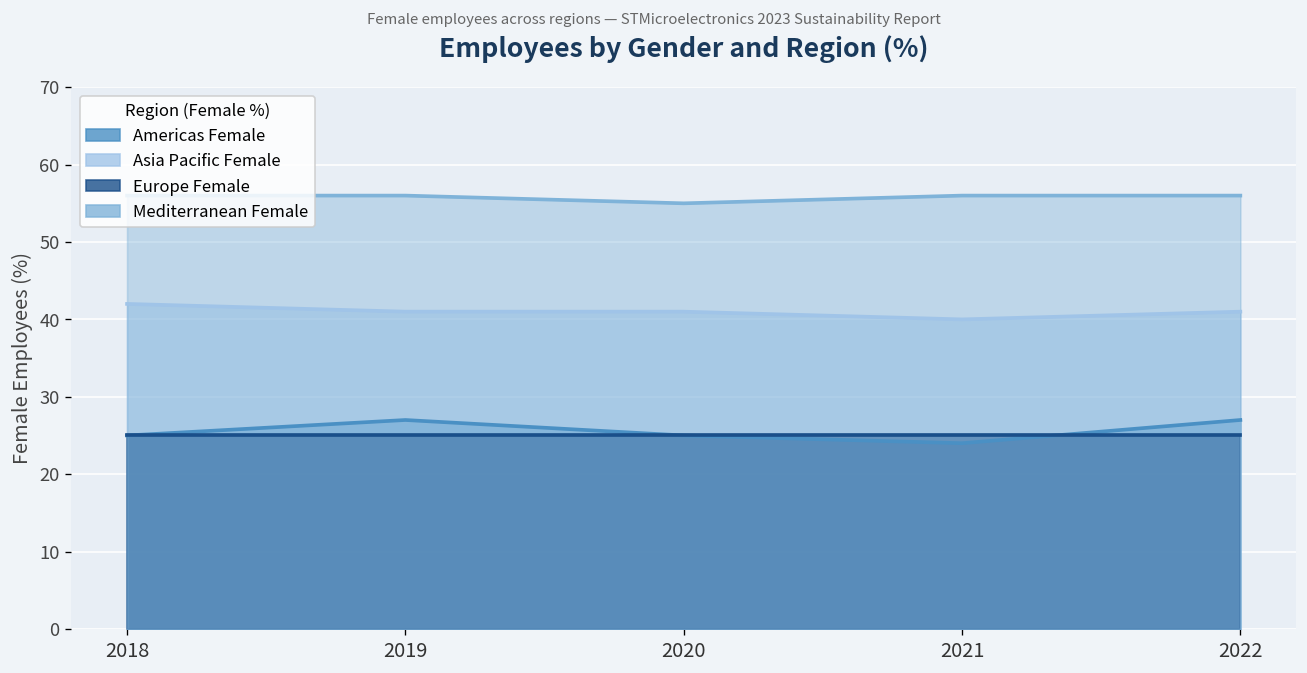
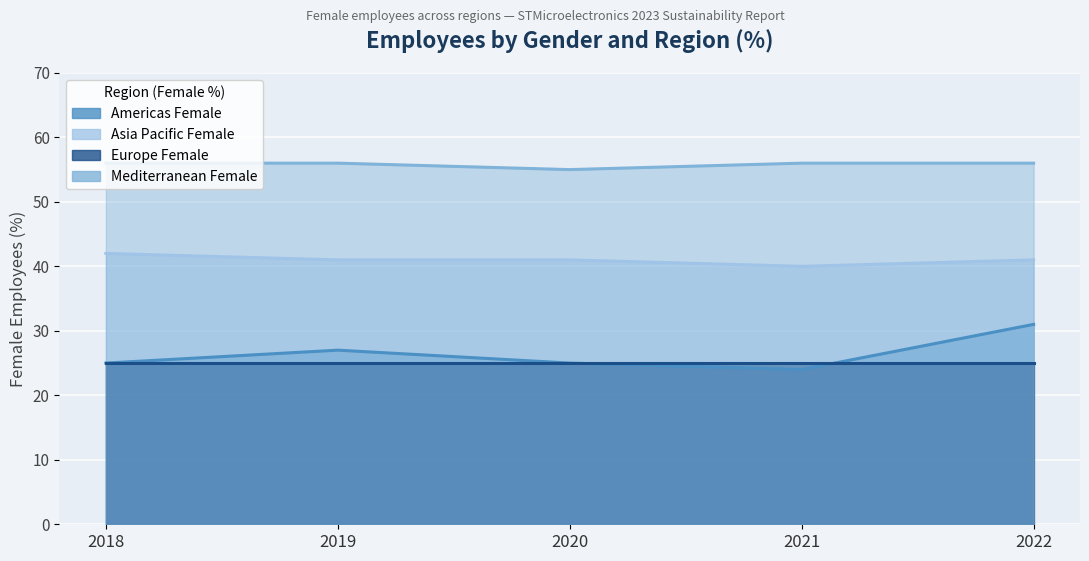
Americas Female, 2022: 27 -> 31
